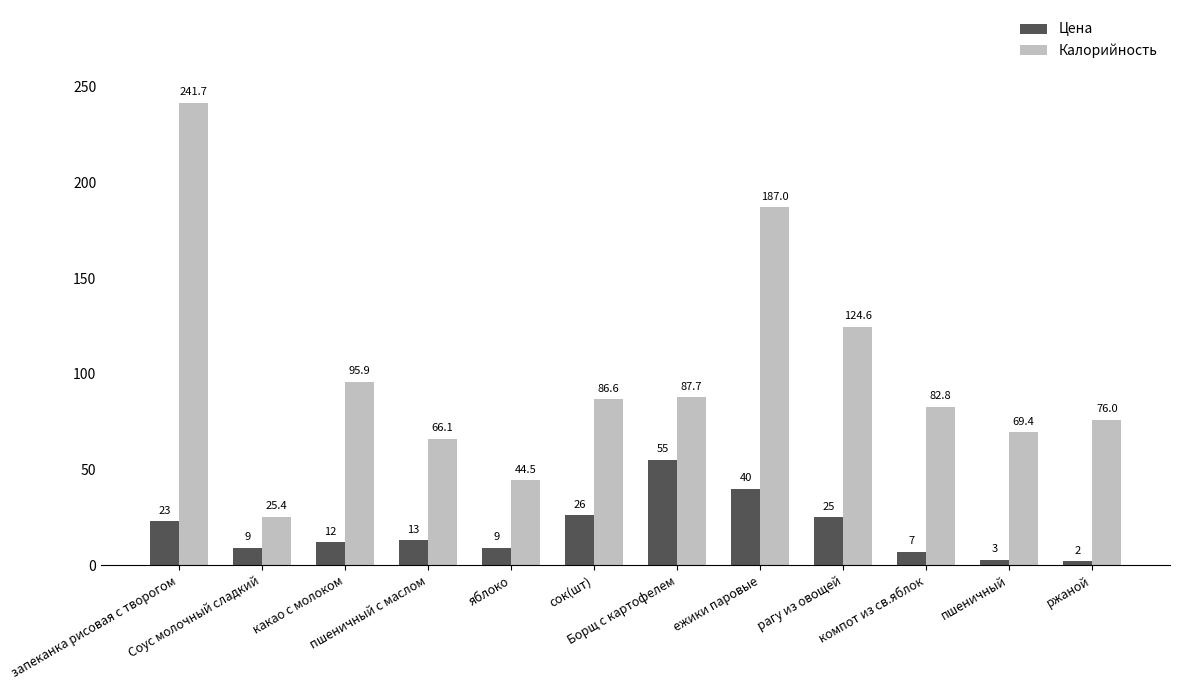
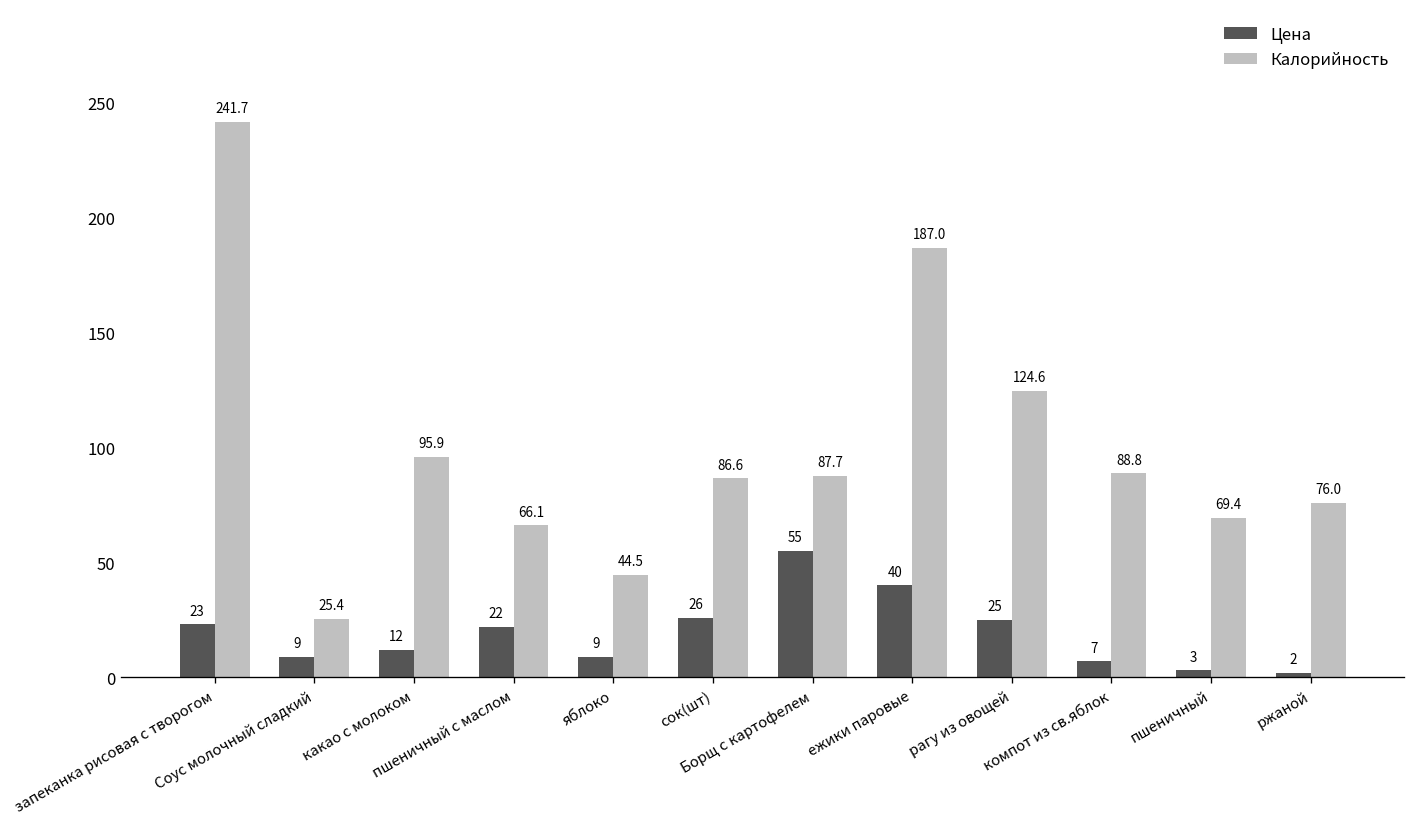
Цена, пшеничный с маслом: 13 -> 22
Калорийность, компот из св.яблок: 82.8 -> 88.8
